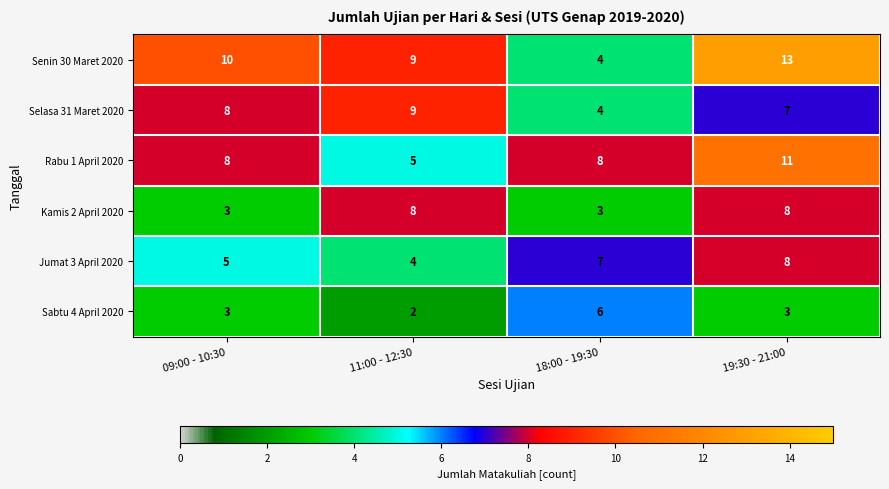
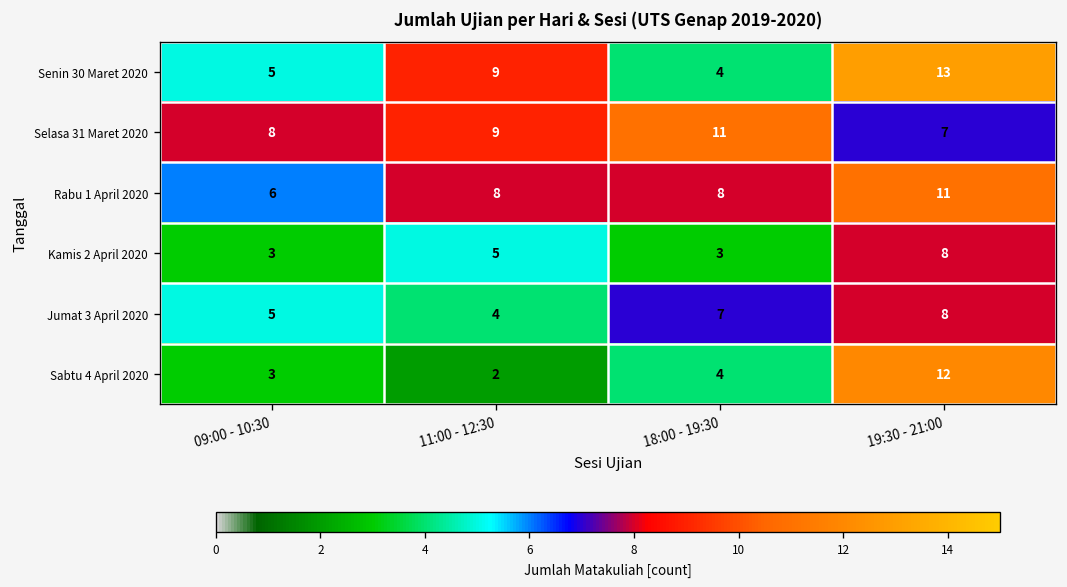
Senin 30 Maret 2020, 09:00 - 10:30: 10 -> 5
Selasa 31 Maret 2020, 18:00 - 19:30: 4 -> 11
Rabu 1 April 2020, 09:00 - 10:30: 8 -> 6
Rabu 1 April 2020, 11:00 - 12:30: 5 -> 8
Kamis 2 April 2020, 11:00 - 12:30: 8 -> 5
Sabtu 4 April 2020, 18:00 - 19:30: 6 -> 4
Sabtu 4 April 2020, 19:30 - 21:00: 3 -> 12
